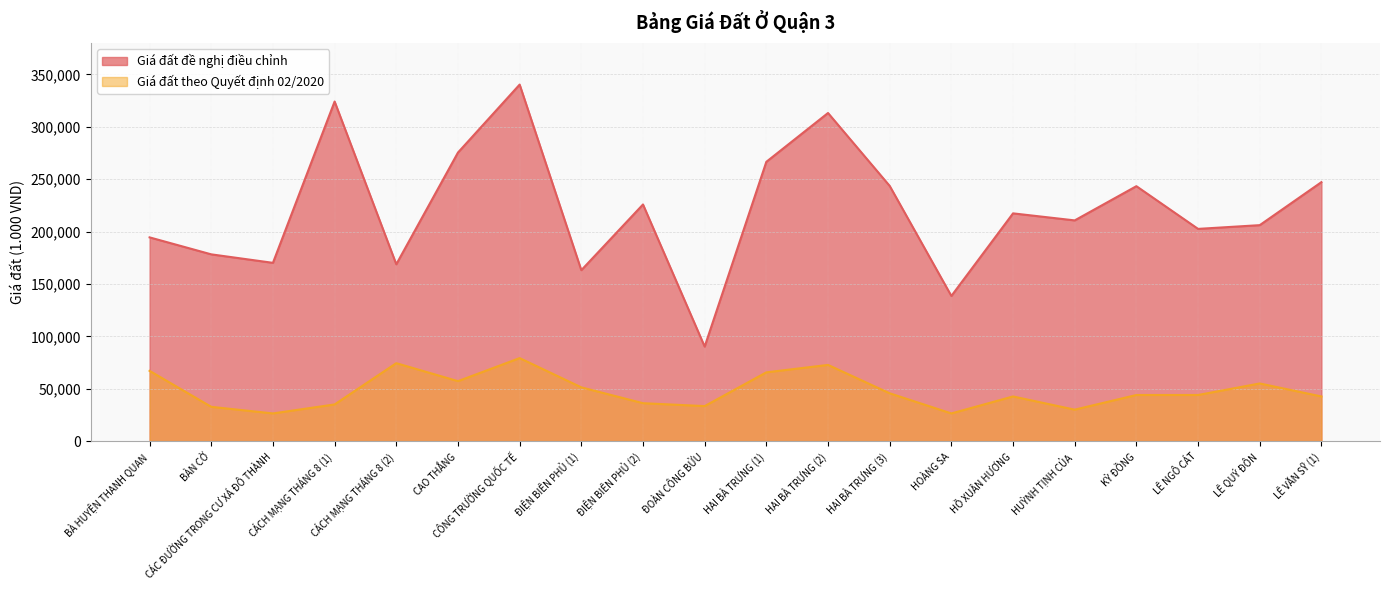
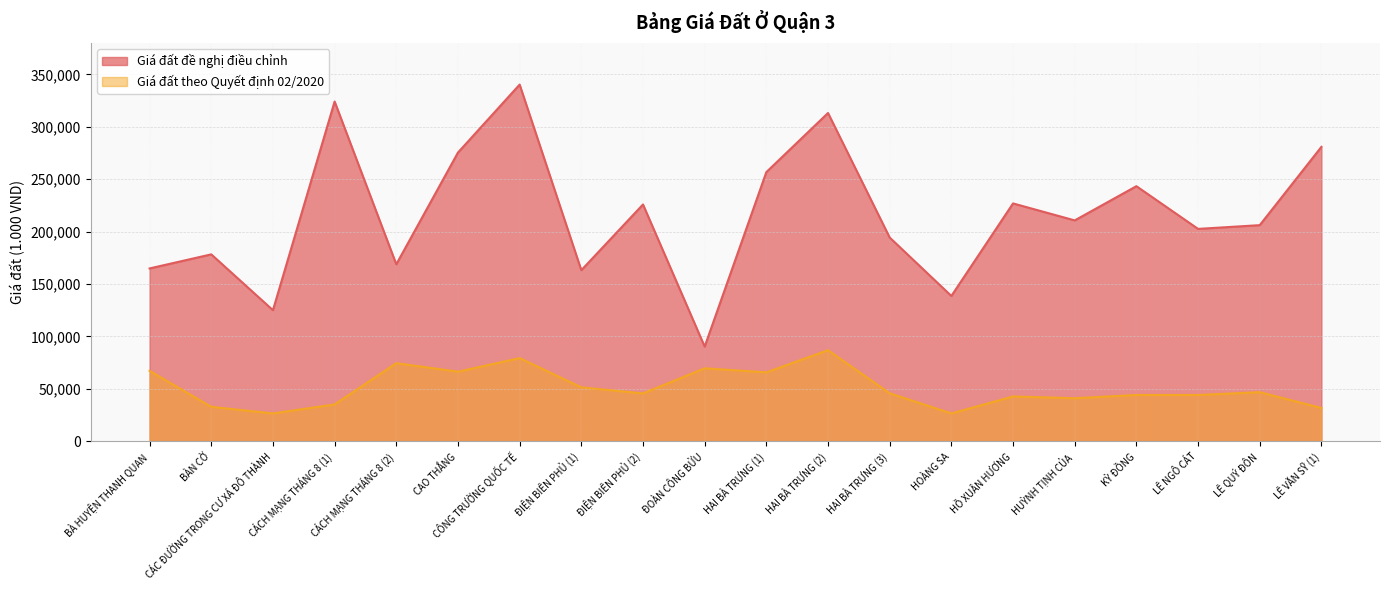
Giá đất đề nghị điều chỉnh, BÀ HUYỆN THANH QUAN: 194,000 -> 165,000
Giá đất đề nghị điều chỉnh, CÁC ĐƯỜNG TRONG CƯ XÁ ĐÔ THÀNH: 170,000 -> 125,000
Giá đất theo Quyết định 02/2020, CAO THẮNG: 57,000 -> 66,000
Giá đất theo Quyết định 02/2020, ĐIỆN BIÊN PHỦ (2): 36,000 -> 46,000
Giá đất theo Quyết định 02/2020, ĐOÀN CÔNG BỬU: 33,000 -> 69,000
Giá đất đề nghị điều chỉnh, HAI BÀ TRƯNG (1): 267,000 -> 257,000
Giá đất theo Quyết định 02/2020, HAI BÀ TRƯNG (2): 73,000 -> 87,000
Giá đất đề nghị điều chỉnh, HAI BÀ TRƯNG (3): 244,000 -> 194,000
Giá đất đề nghị điều chỉnh, HỒ XUÂN HƯƠNG: 217,000 -> 227,000
Giá đất theo Quyết định 02/2020, HUỲNH TỊNH CỦA: 30,000 -> 41,000
Giá đất theo Quyết định 02/2020, LÊ QUÝ ĐÔN: 55,000 -> 47,000
Giá đất đề nghị điều chỉnh, LÊ VĂN SỸ (1): 247,000 -> 281,000
Giá đất theo Quyết định 02/2020, LÊ VĂN SỸ (1): 43,000 -> 32,000
